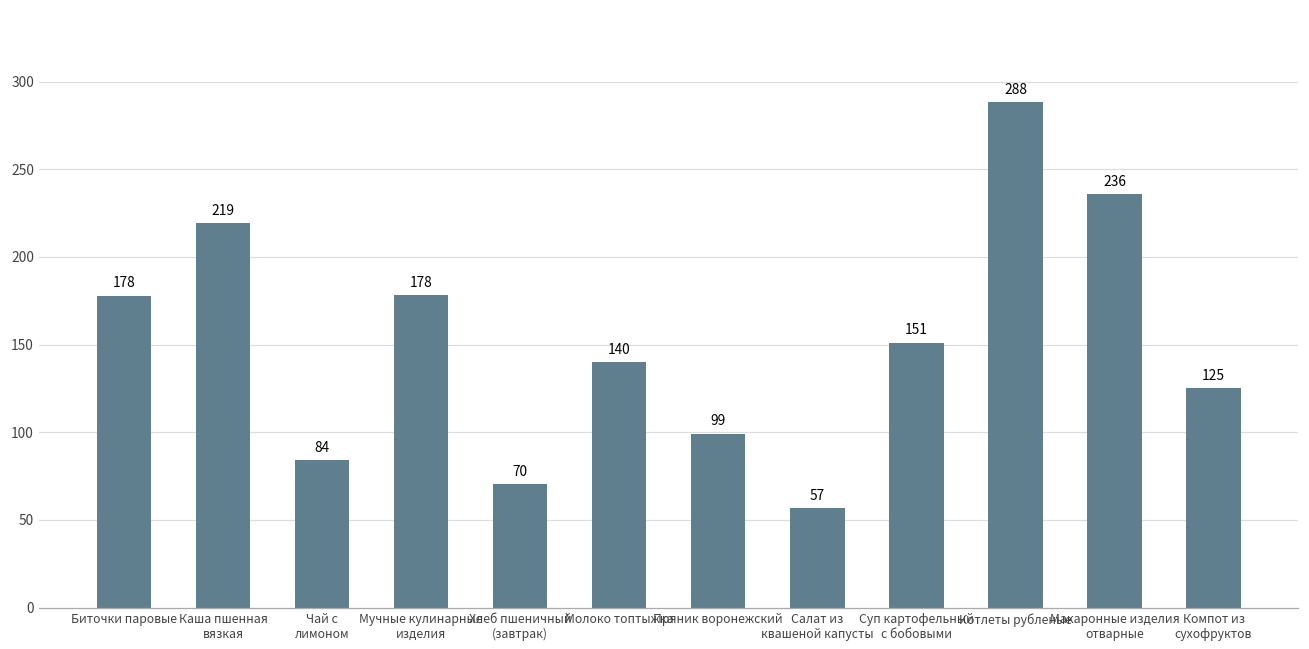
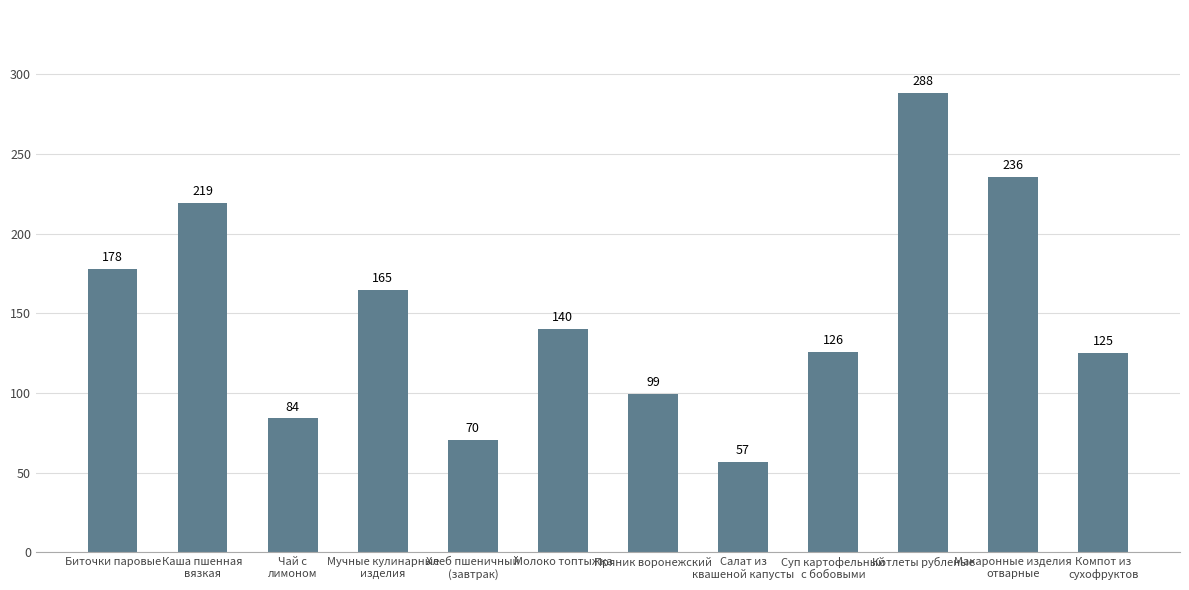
Мучные кулинарные изделия: 178 -> 165
Суп картофельный с бобовыми: 151 -> 126
